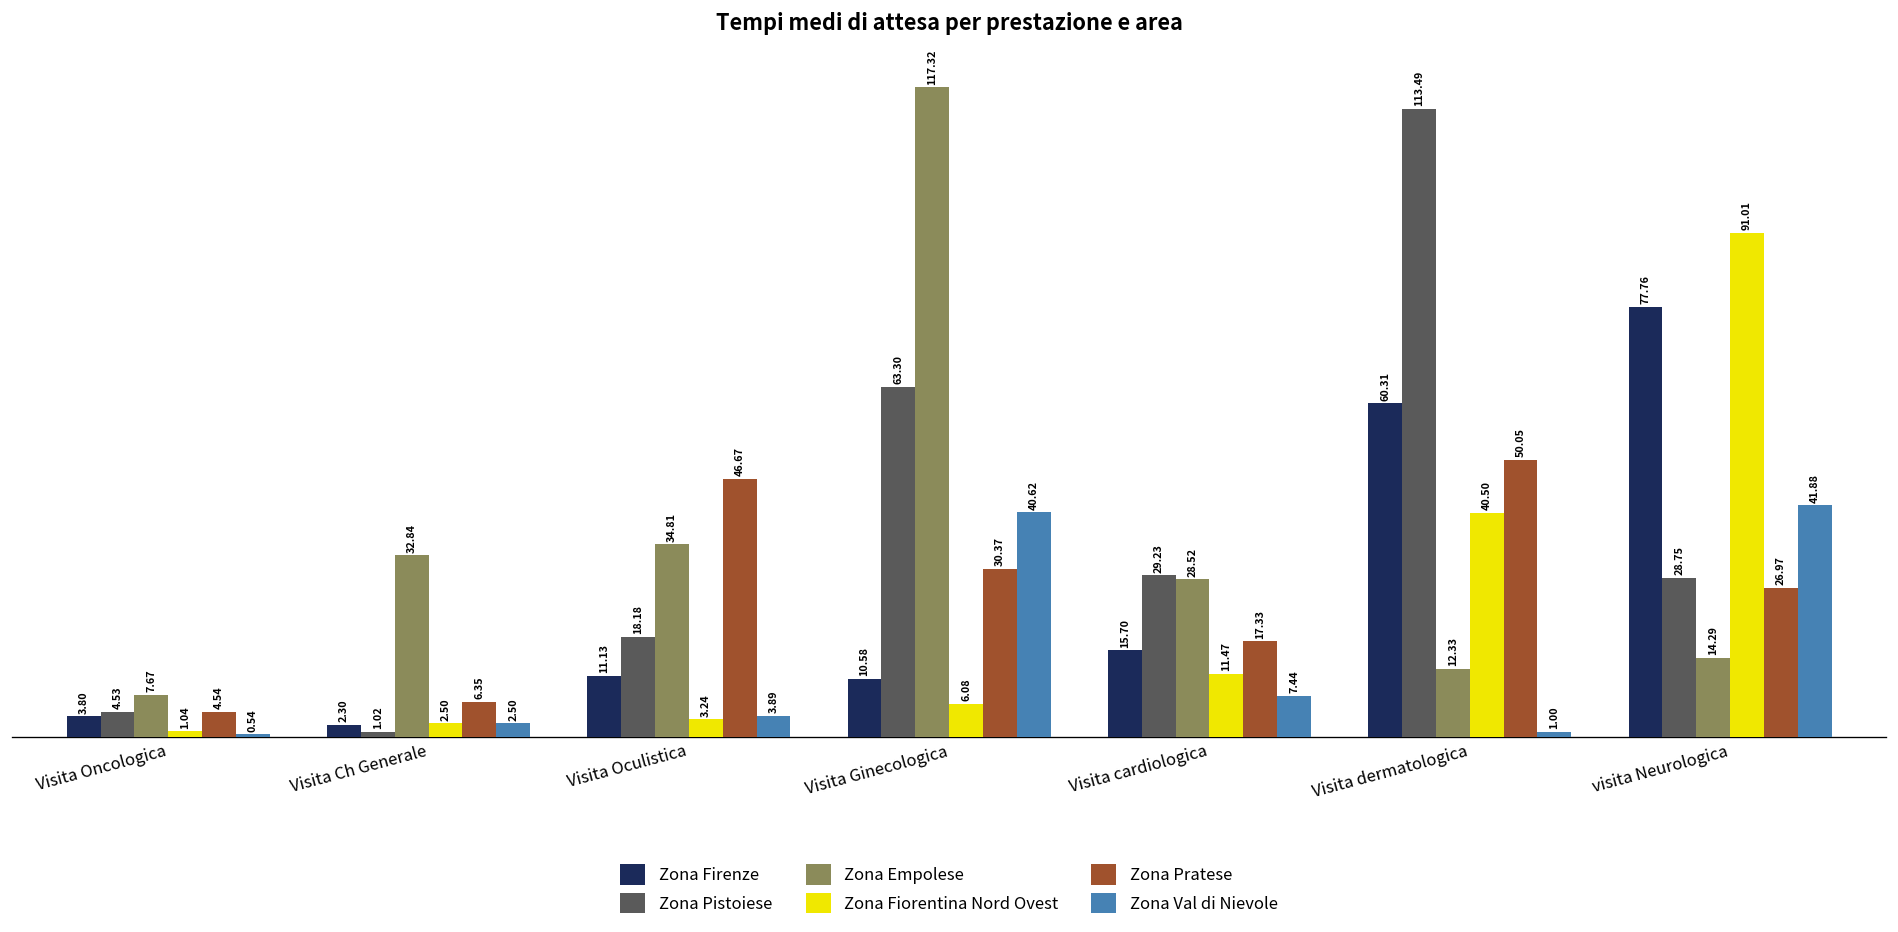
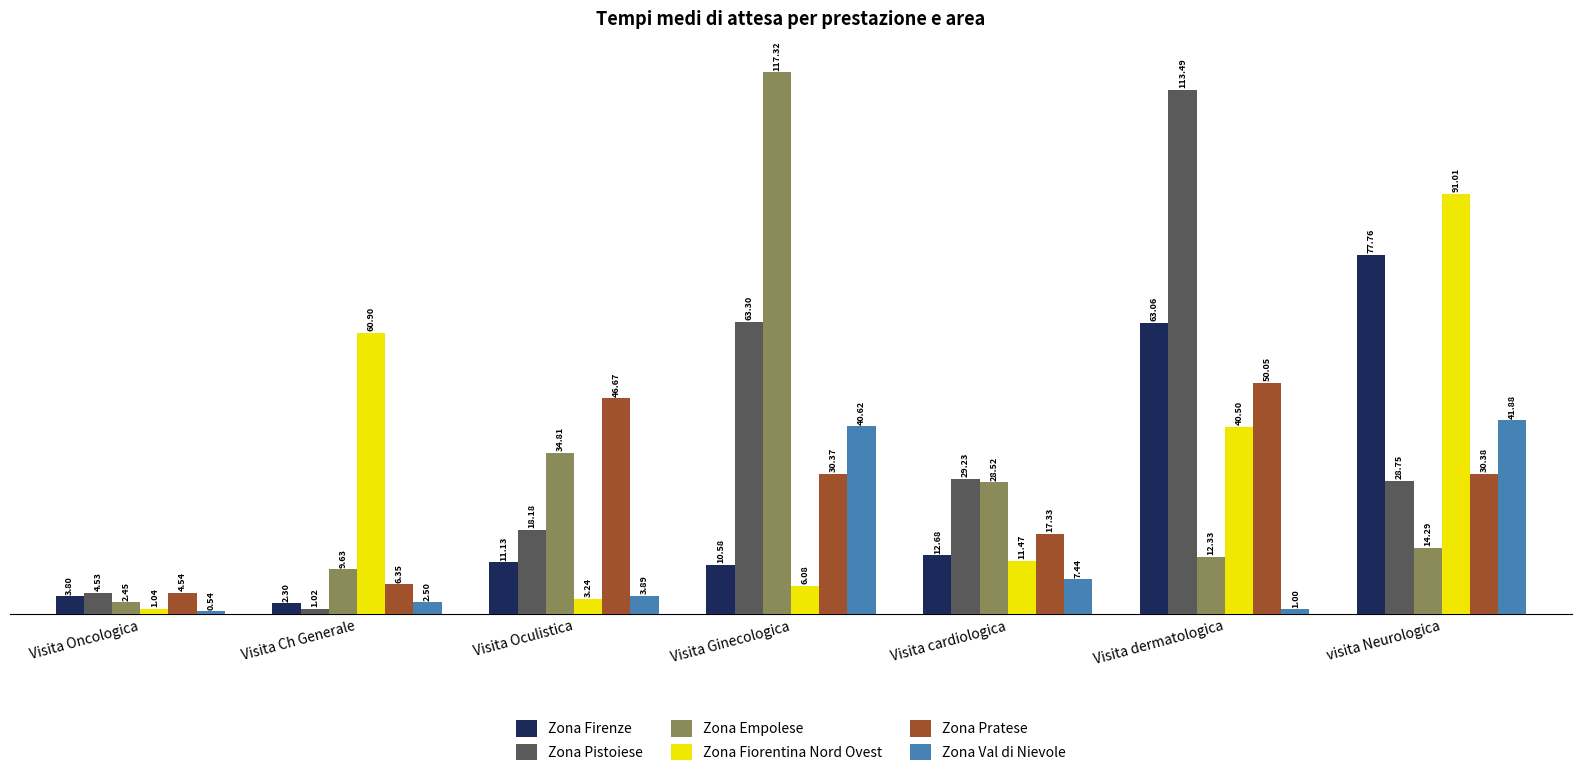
Zona Empolese, Visita Oncologica: 7.67 -> 2.45
Zona Empolese, Visita Ch Generale: 32.84 -> 9.63
Zona Fiorentina Nord Ovest, Visita Ch Generale: 2.50 -> 60.90
Zona Firenze, Visita cardiologica: 15.70 -> 12.68
Zona Firenze, Visita dermatologica: 60.31 -> 63.06
Zona Pratese, visita Neurologica: 26.97 -> 30.38
